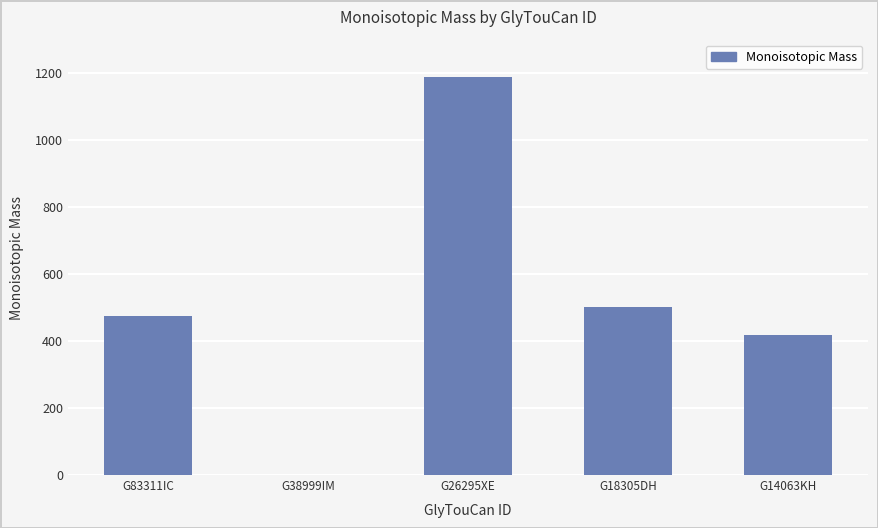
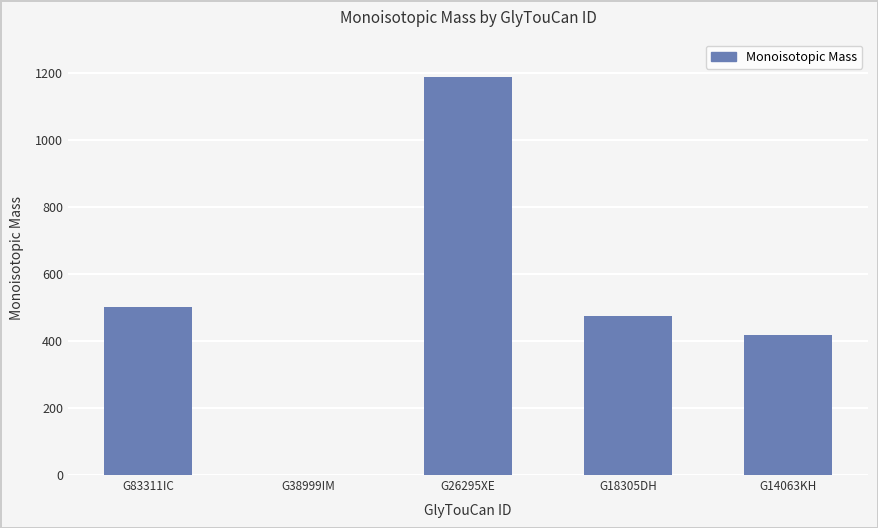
G83311IC: 470 -> 500
G18305DH: 500 -> 470
